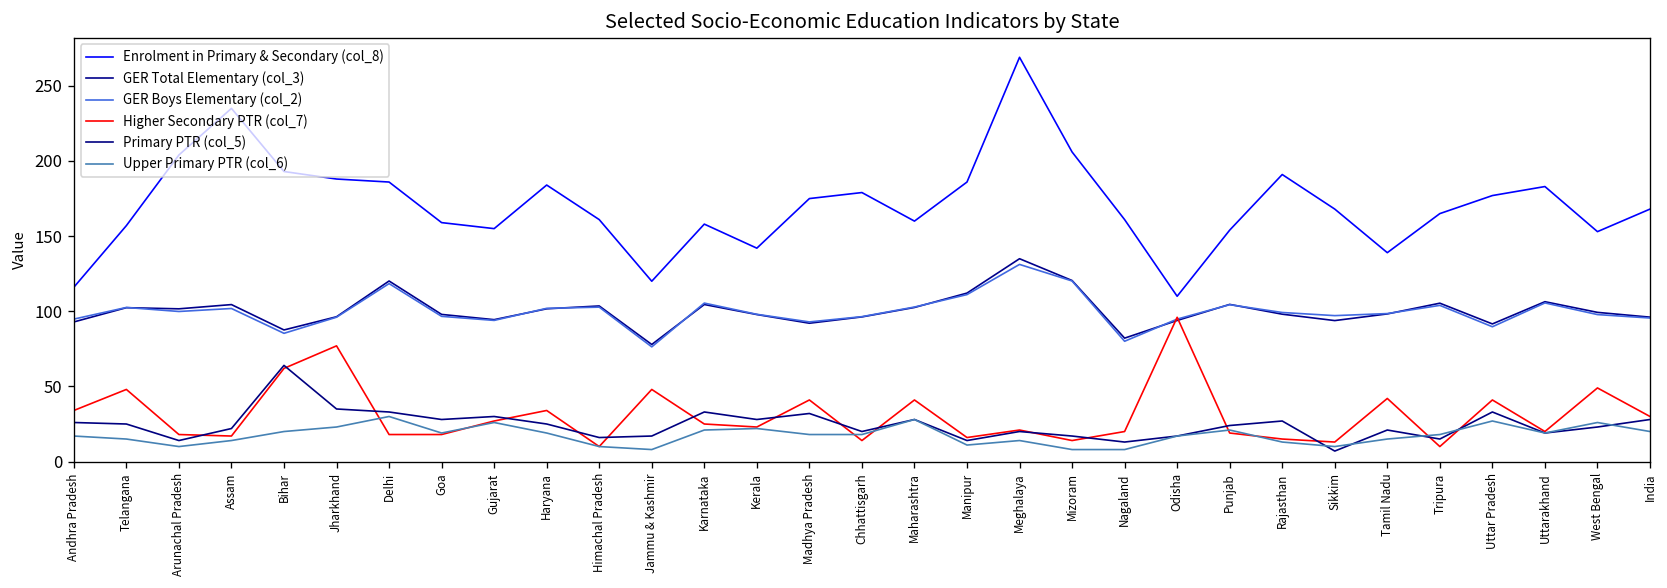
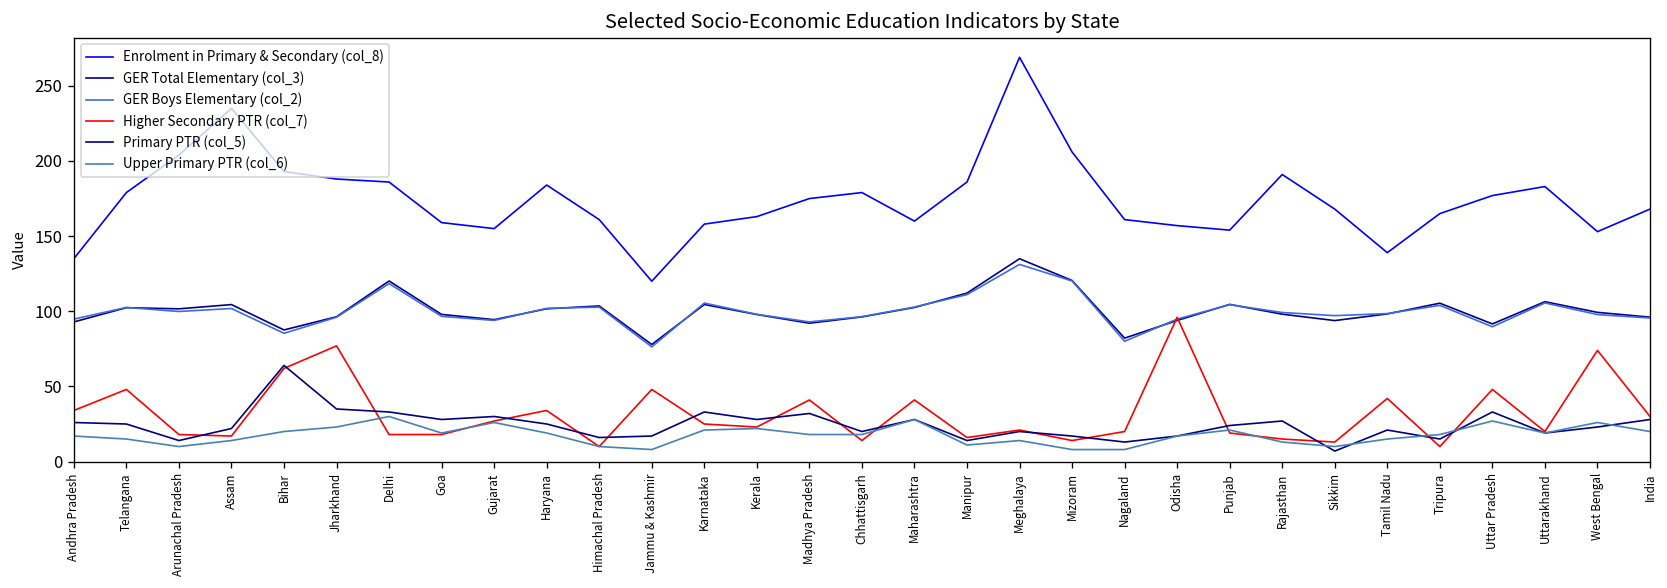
Enrolment in Primary & Secondary (col_8), Andhra Pradesh: 116 -> 135
Enrolment in Primary & Secondary (col_8), Telangana: 157 -> 179
Enrolment in Primary & Secondary (col_8), Kerala: 142 -> 163
Enrolment in Primary & Secondary (col_8), Odisha: 110 -> 157
Higher Secondary PTR (col_7), Uttar Pradesh: 41 -> 48
Higher Secondary PTR (col_7), West Bengal: 49 -> 74
